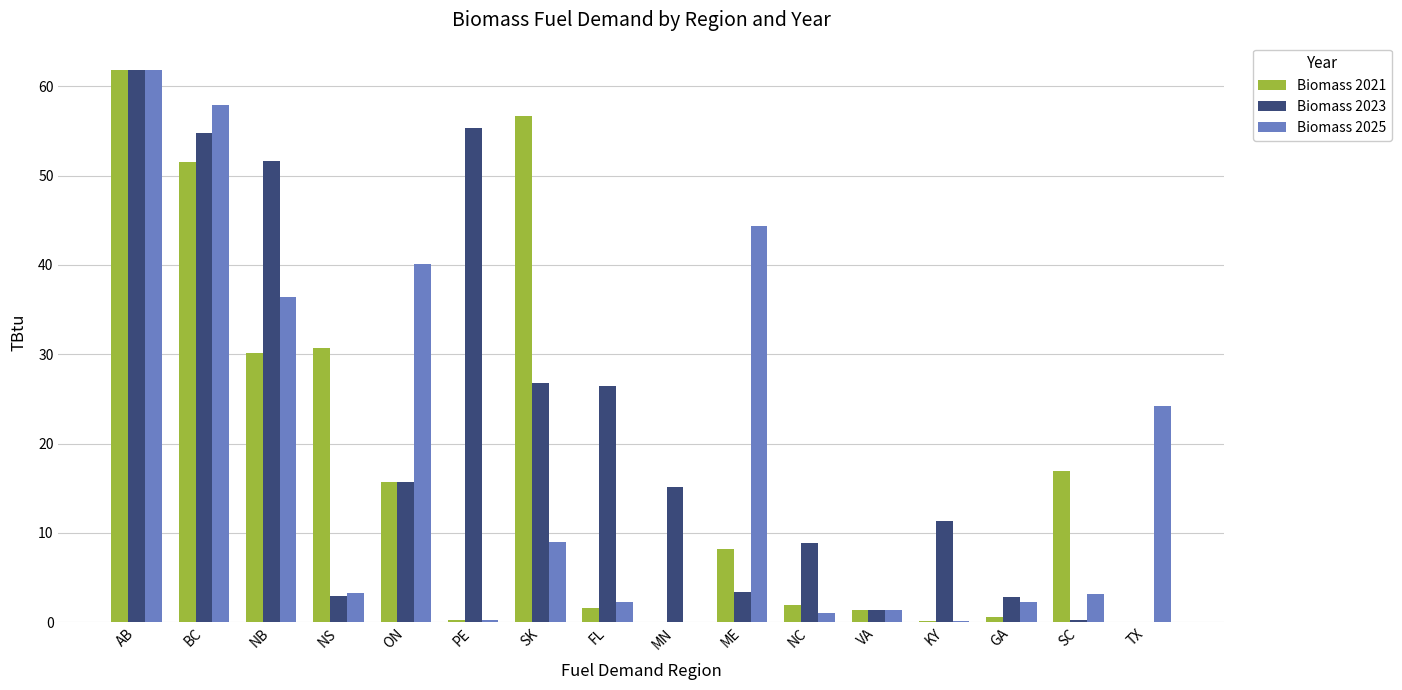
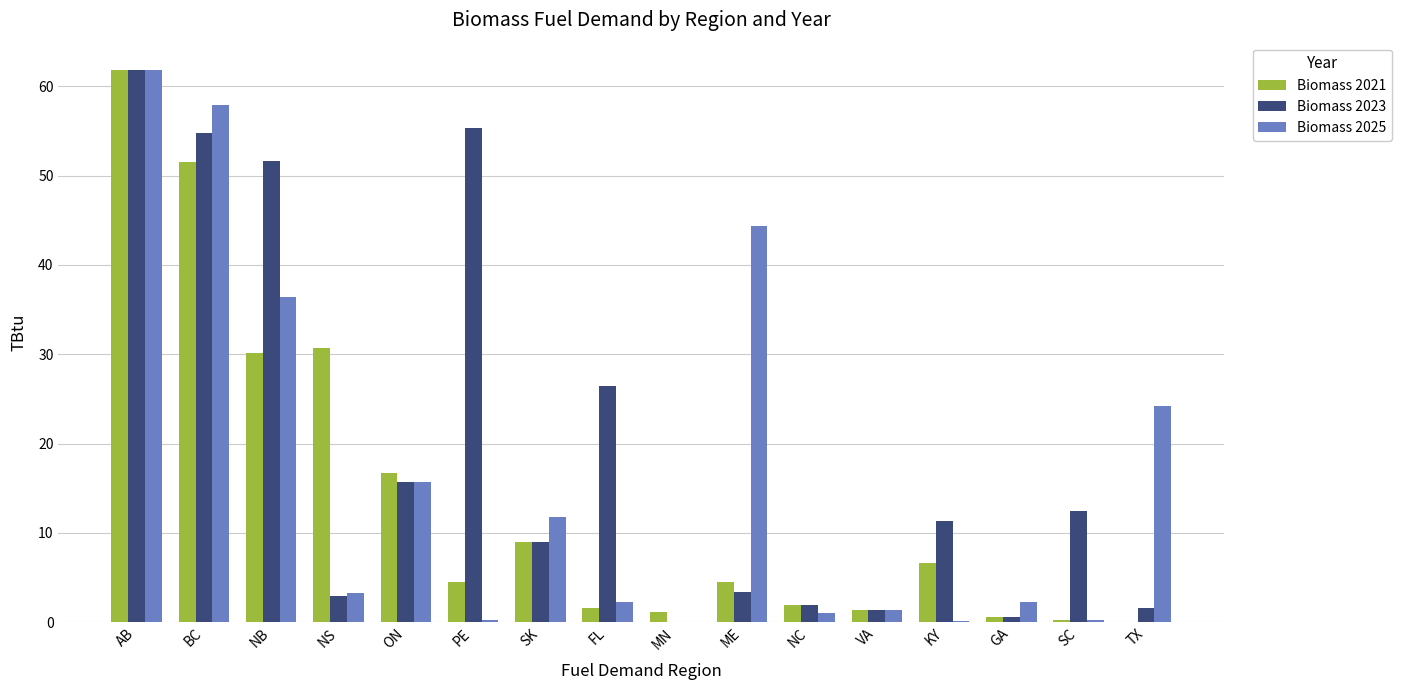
Biomass 2021, ON: 16 -> 17
Biomass 2025, ON: 40 -> 16
Biomass 2021, PE: 0 -> 4
Biomass 2021, SK: 57 -> 9
Biomass 2023, SK: 27 -> 9
Biomass 2025, SK: 9 -> 12
Biomass 2021, MN: 0 -> 1
Biomass 2023, MN: 15 -> 0
Biomass 2021, ME: 8 -> 4
Biomass 2023, NC: 9 -> 2
Biomass 2021, KY: 0 -> 7
Biomass 2023, GA: 3 -> 1
Biomass 2021, SC: 17 -> 0
Biomass 2023, SC: 0 -> 12
Biomass 2025, SC: 3 -> 0
Biomass 2023, TX: 0 -> 2
